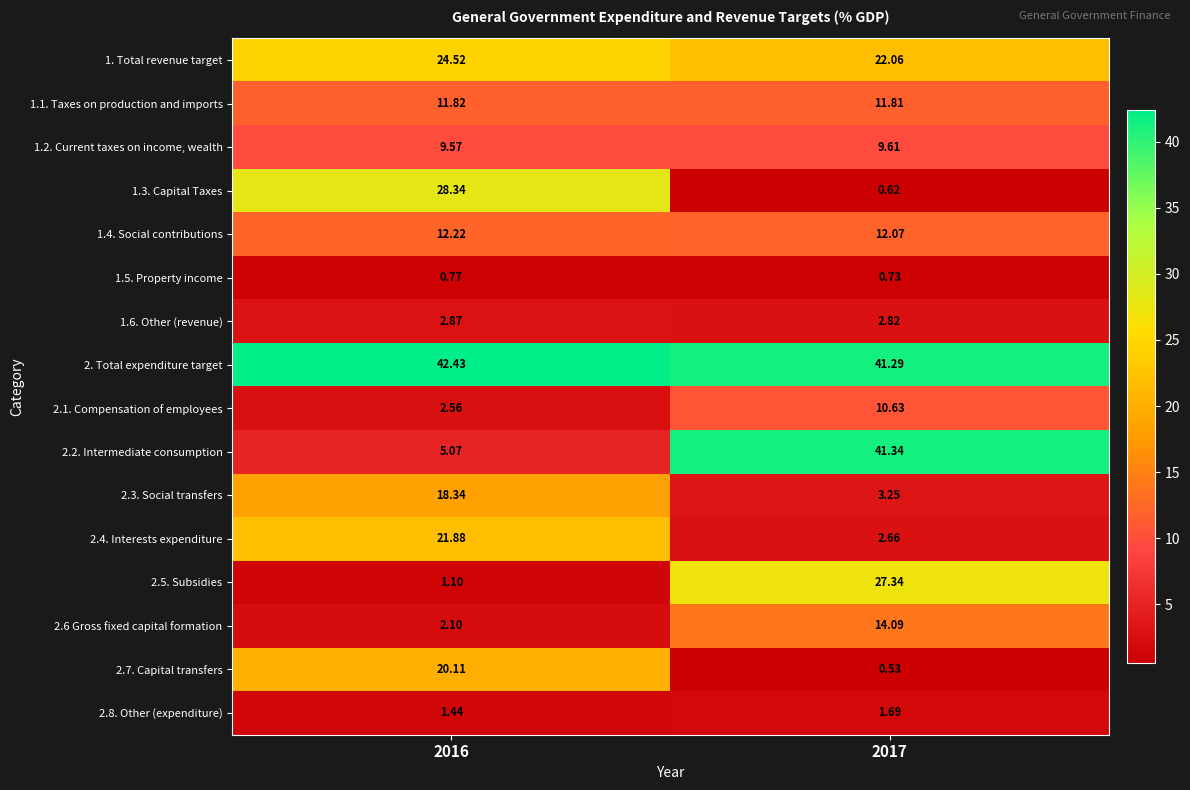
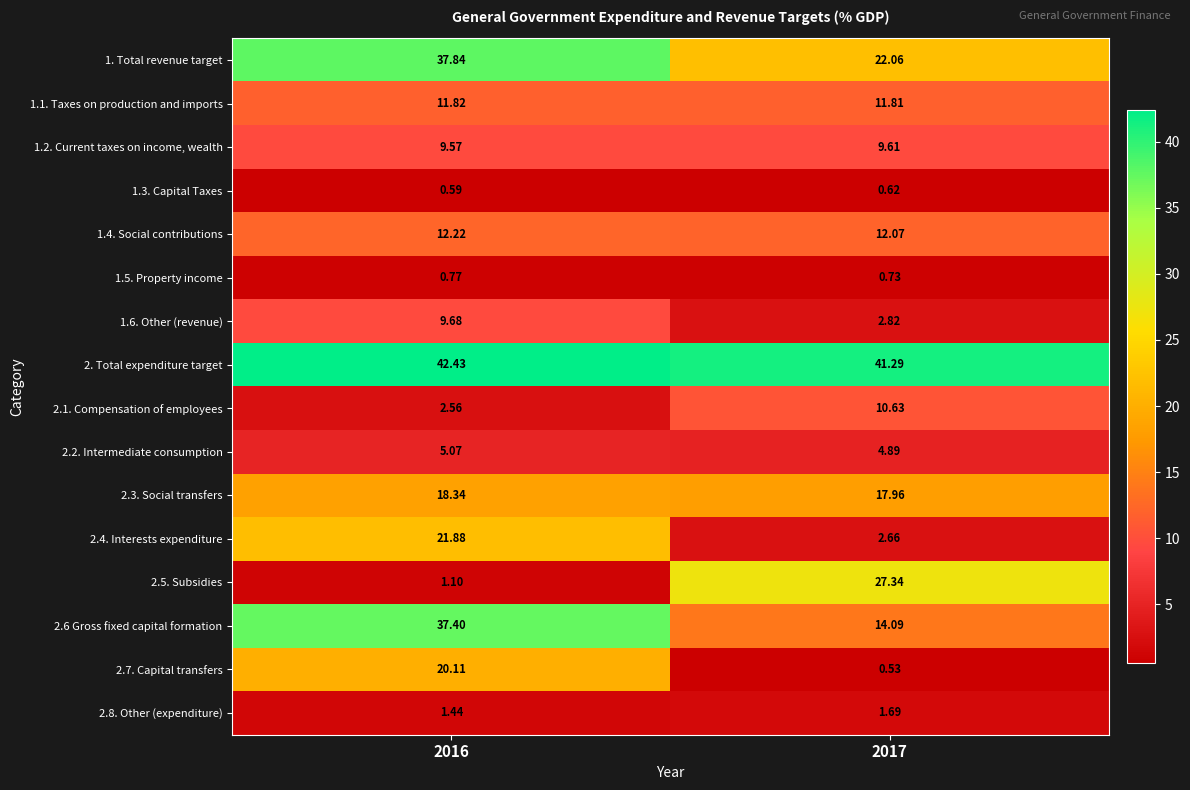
1. Total revenue target, 2016: 24.52 -> 37.84
1.3. Capital Taxes, 2016: 28.34 -> 0.59
1.6. Other (revenue), 2016: 2.87 -> 9.68
2.2. Intermediate consumption, 2017: 41.34 -> 4.89
2.3. Social transfers, 2017: 3.25 -> 17.96
2.6 Gross fixed capital formation, 2016: 2.10 -> 37.40
